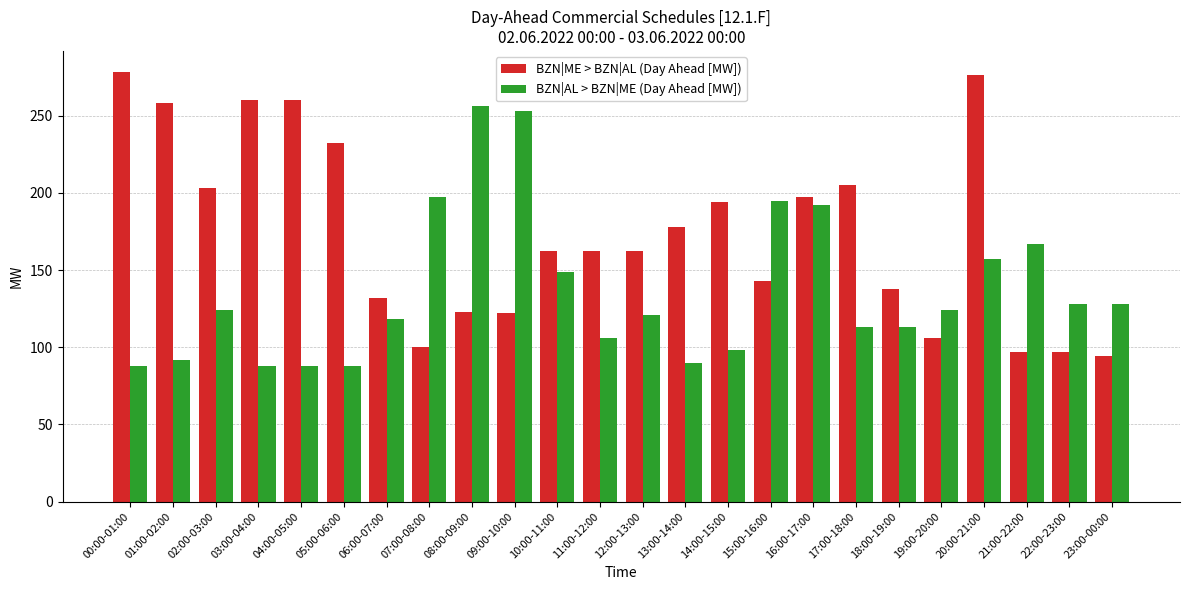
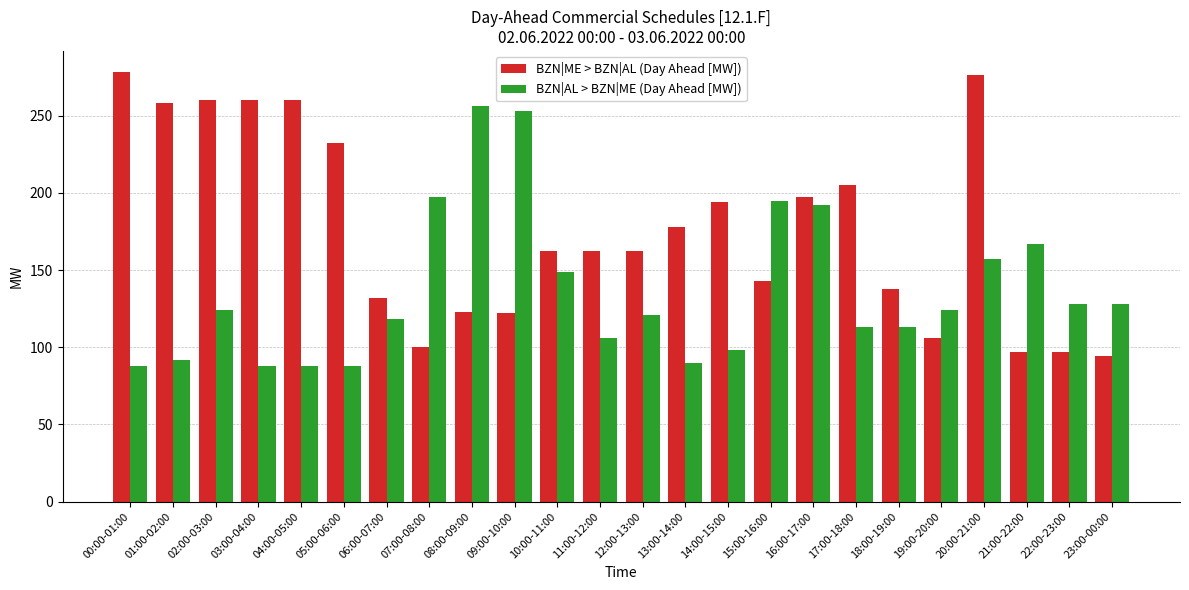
BZN|ME > BZN|AL (Day Ahead [MW]), 02:00-03:00: 203 -> 260
